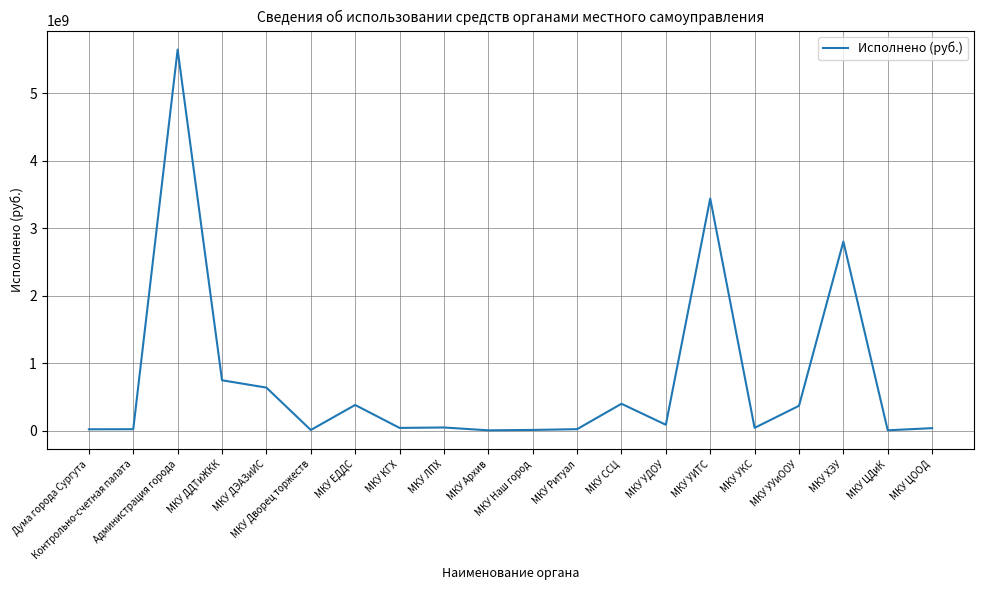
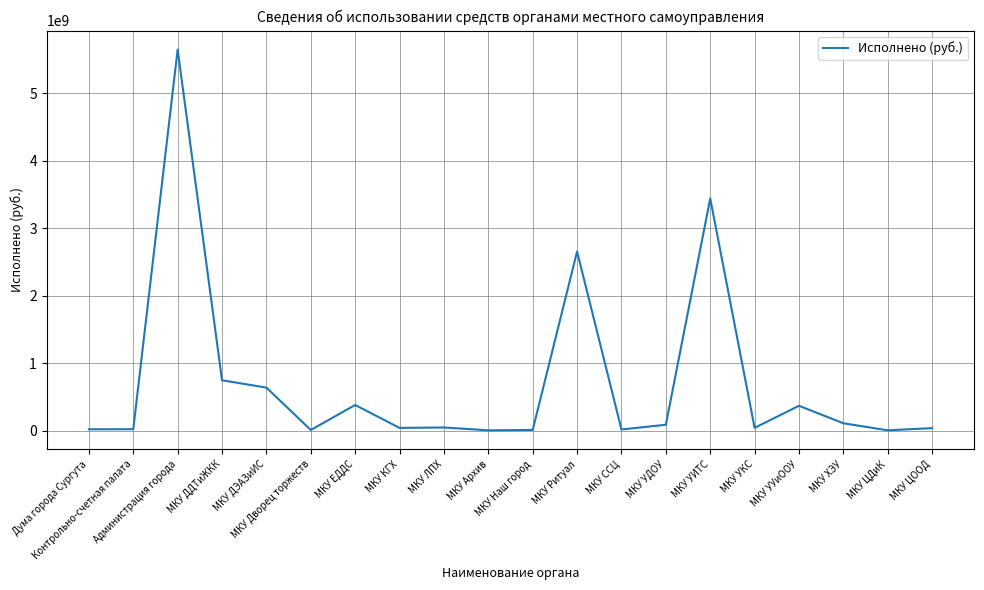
МКУ Ритуал: 0 -> 2700000000
МКУ ССЦ: 400000000 -> 0
МКУ ХЭУ: 2800000000 -> 100000000
